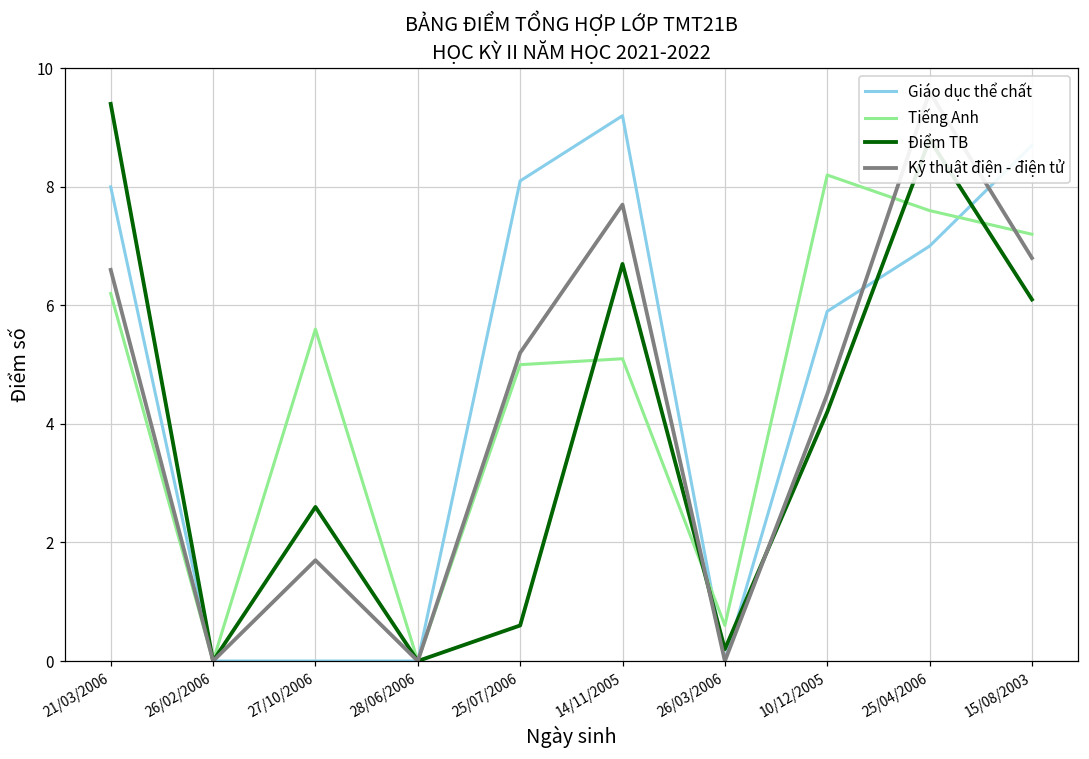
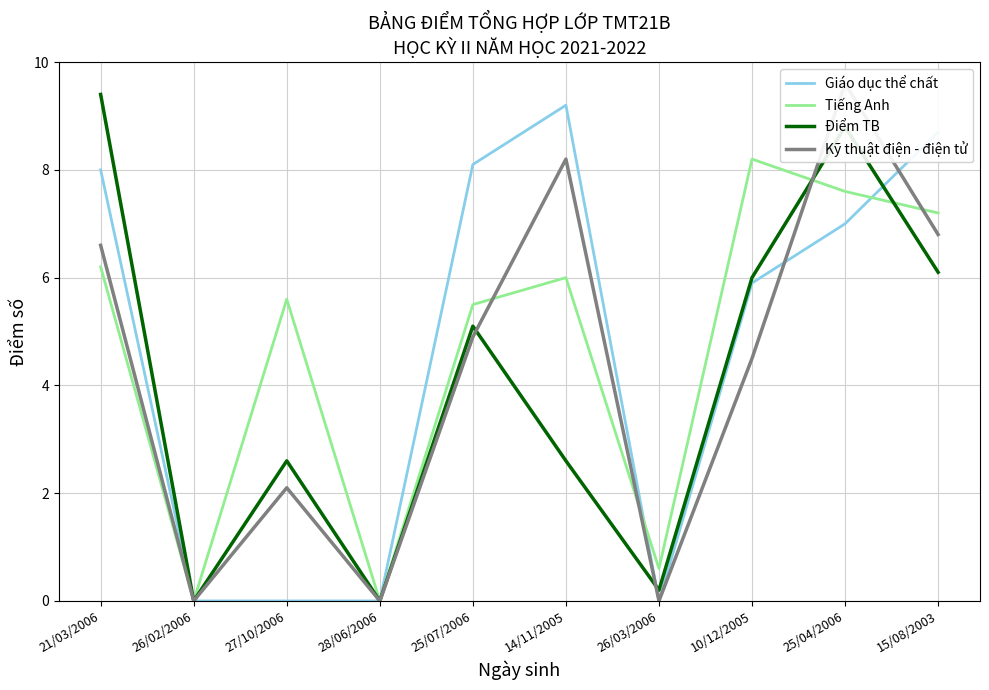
Kỹ thuật điện - điện tử, 27/10/2006: 1.7 -> 2.1
Tiếng Anh, 25/07/2006: 5.0 -> 5.5
Điểm TB, 25/07/2006: 0.6 -> 5.1
Kỹ thuật điện - điện tử, 25/07/2006: 5.2 -> 4.9
Tiếng Anh, 14/11/2005: 5.1 -> 6.0
Điểm TB, 14/11/2005: 6.7 -> 2.6
Kỹ thuật điện - điện tử, 14/11/2005: 7.7 -> 8.2
Điểm TB, 10/12/2005: 4.2 -> 6.0
